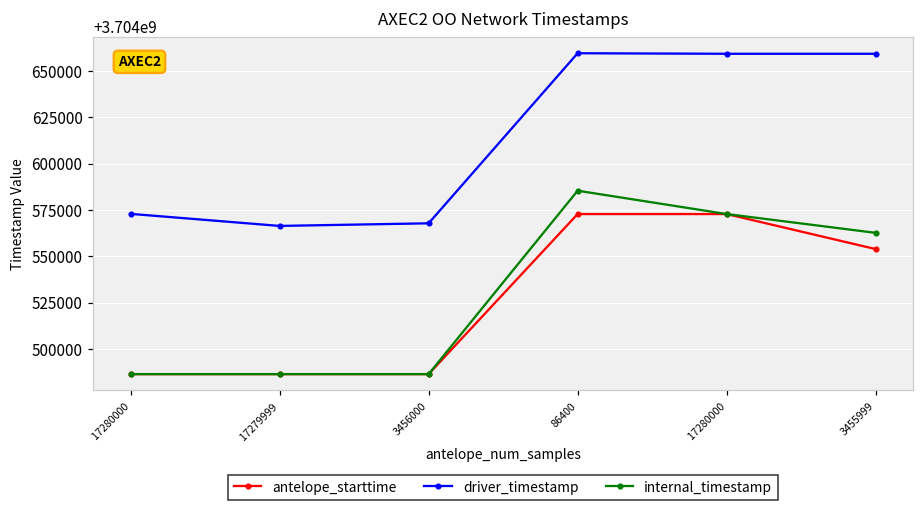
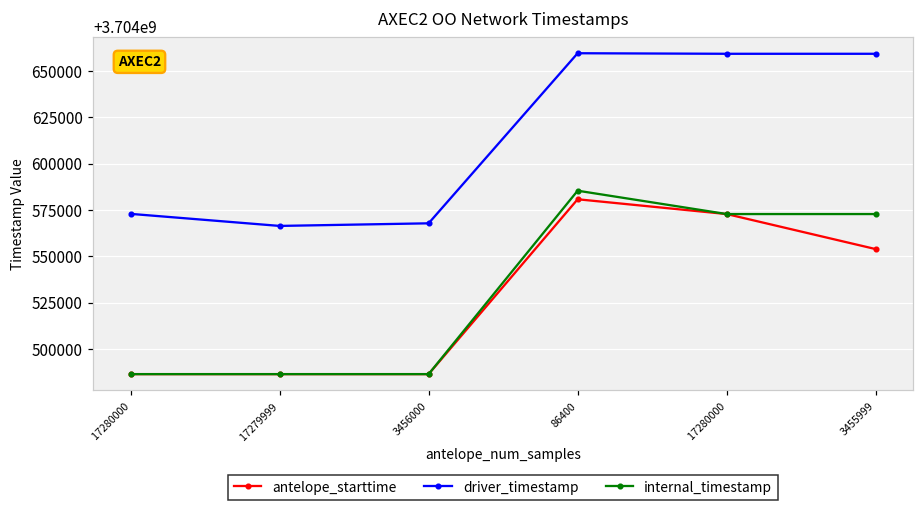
antelope_starttime, 86400: 3704573000 -> 3704581000
internal_timestamp, 3455999: 3704563000 -> 3704573000
